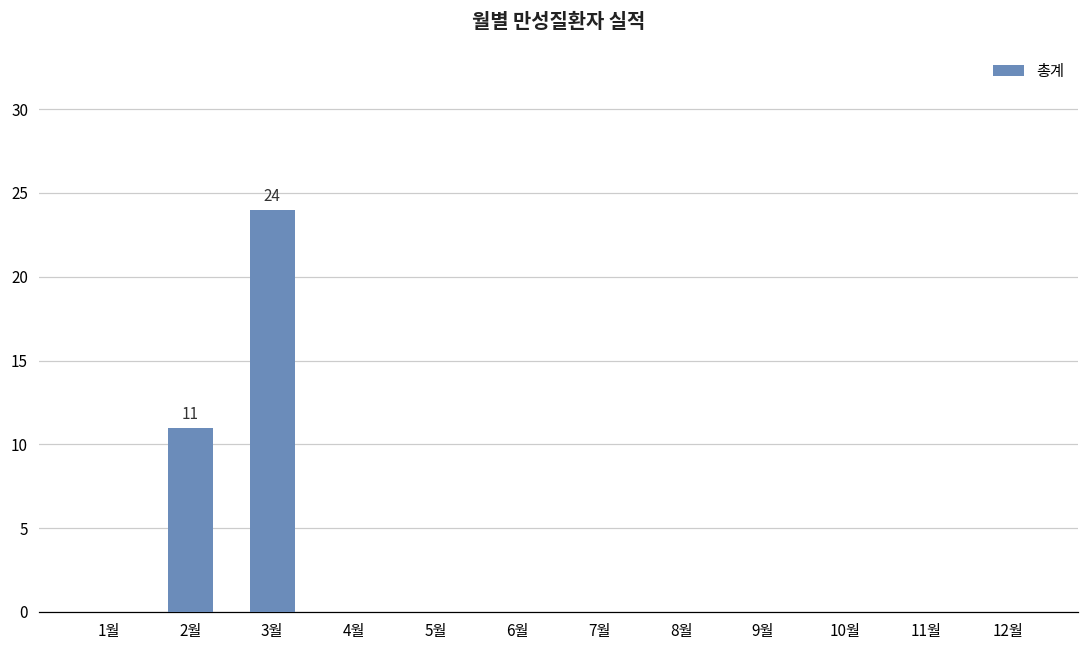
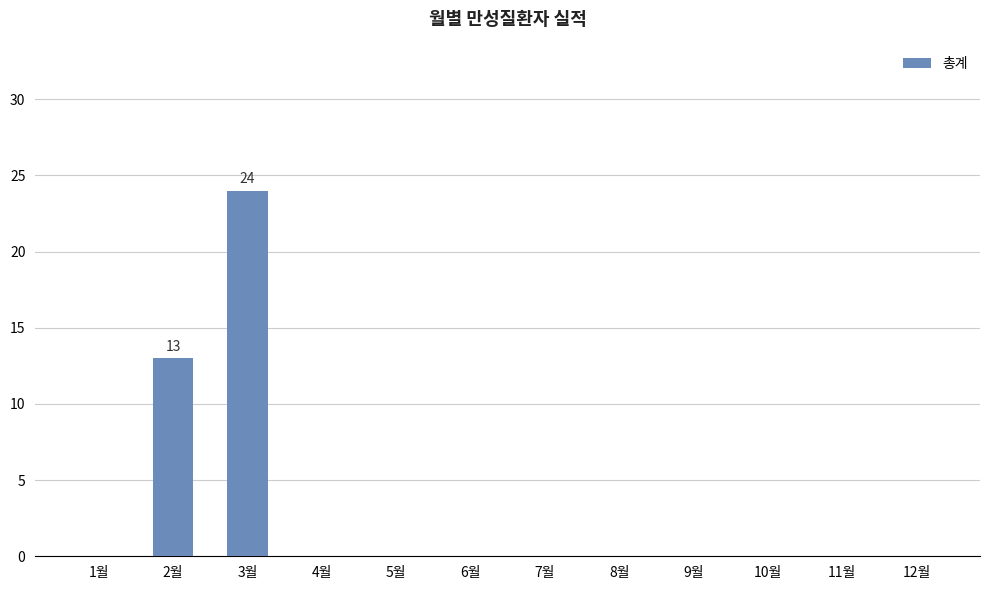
2월: 11 -> 13
